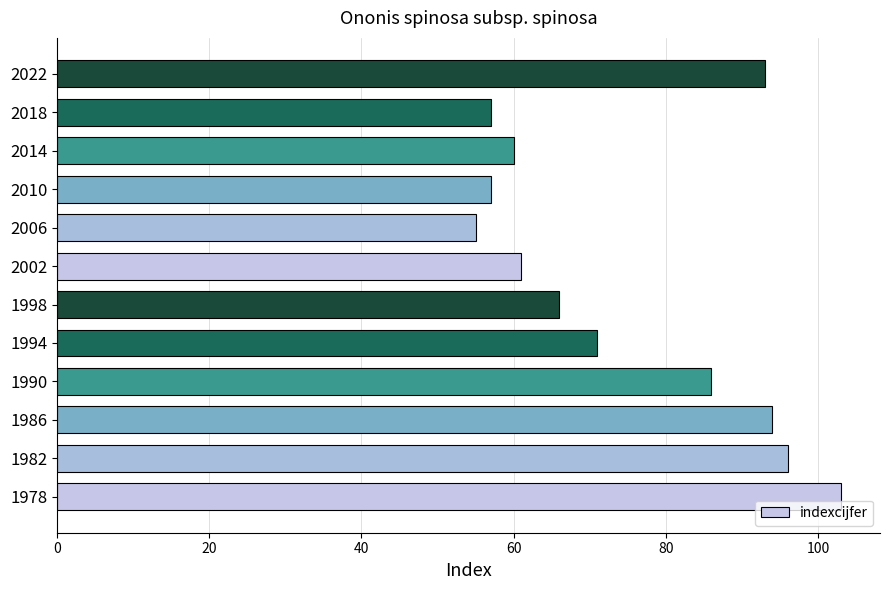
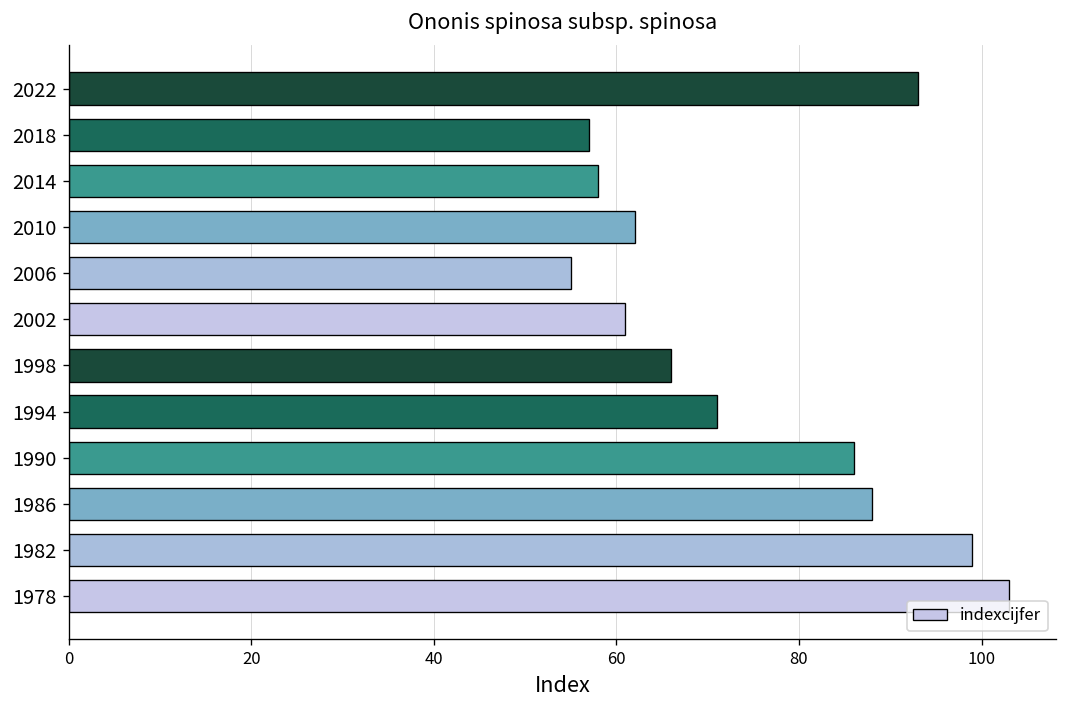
2014: 60 -> 58
2010: 57 -> 62
1986: 94 -> 88
1982: 96 -> 99
